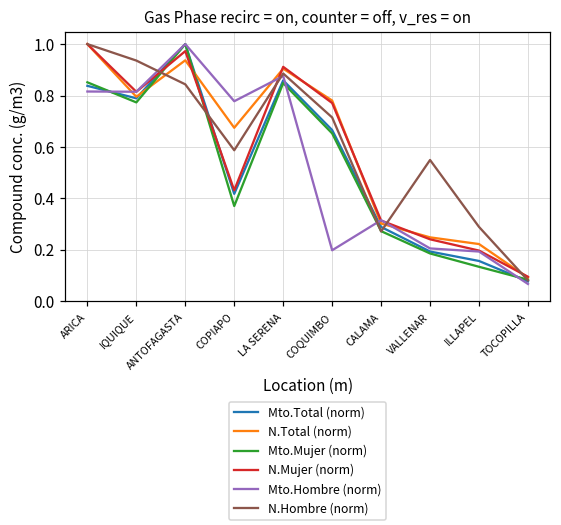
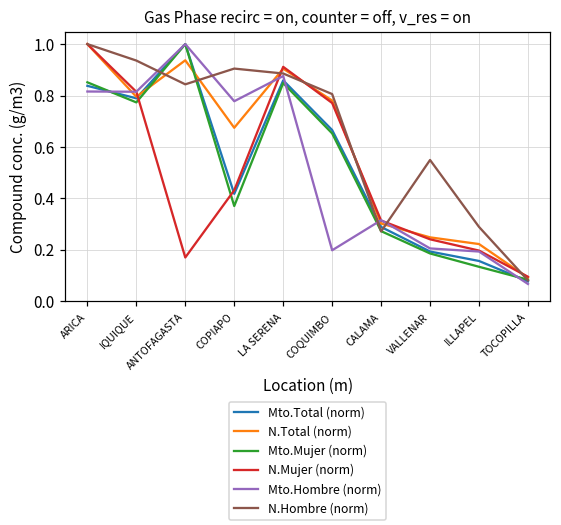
N.Mujer (norm), ANTOFAGASTA: 0.97 -> 0.17
N.Hombre (norm), COPIAPO: 0.59 -> 0.90
N.Hombre (norm), COQUIMBO: 0.71 -> 0.81
